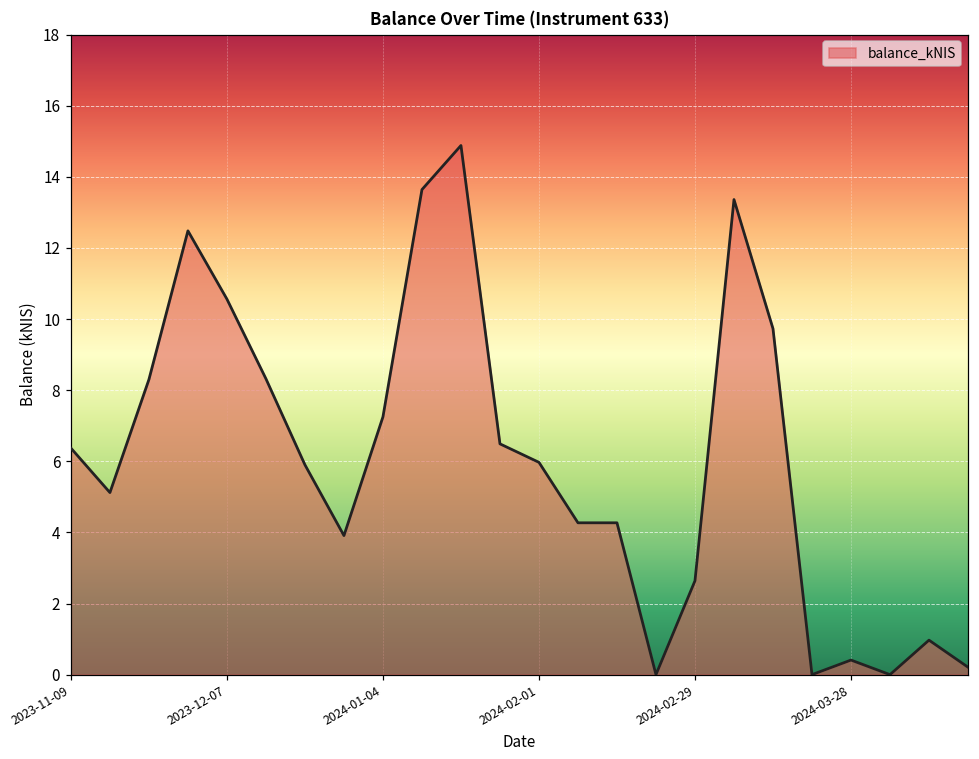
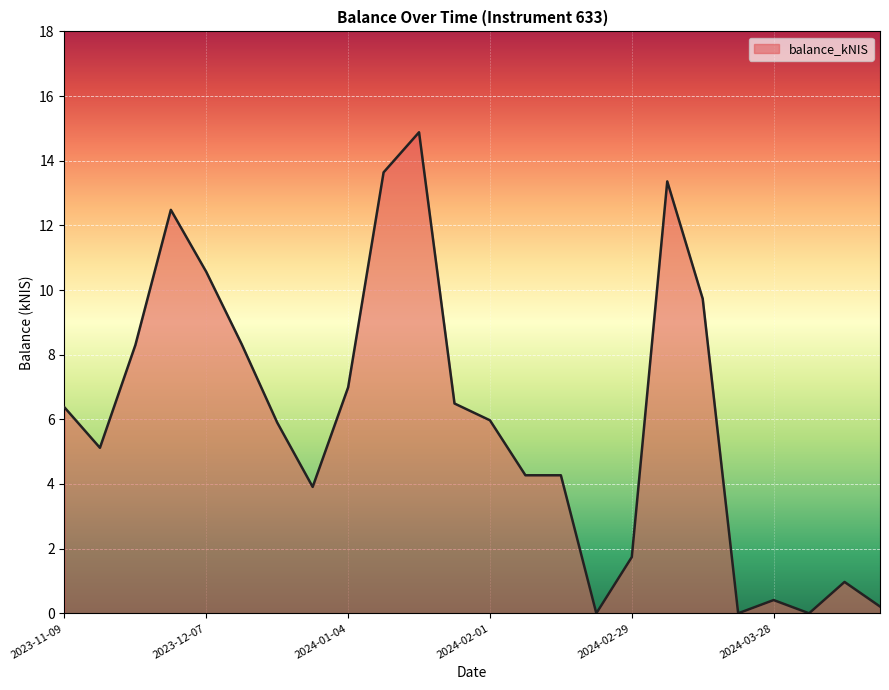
2024-01-04: 7.3 -> 7.0
2024-02-29: 2.6 -> 1.7
